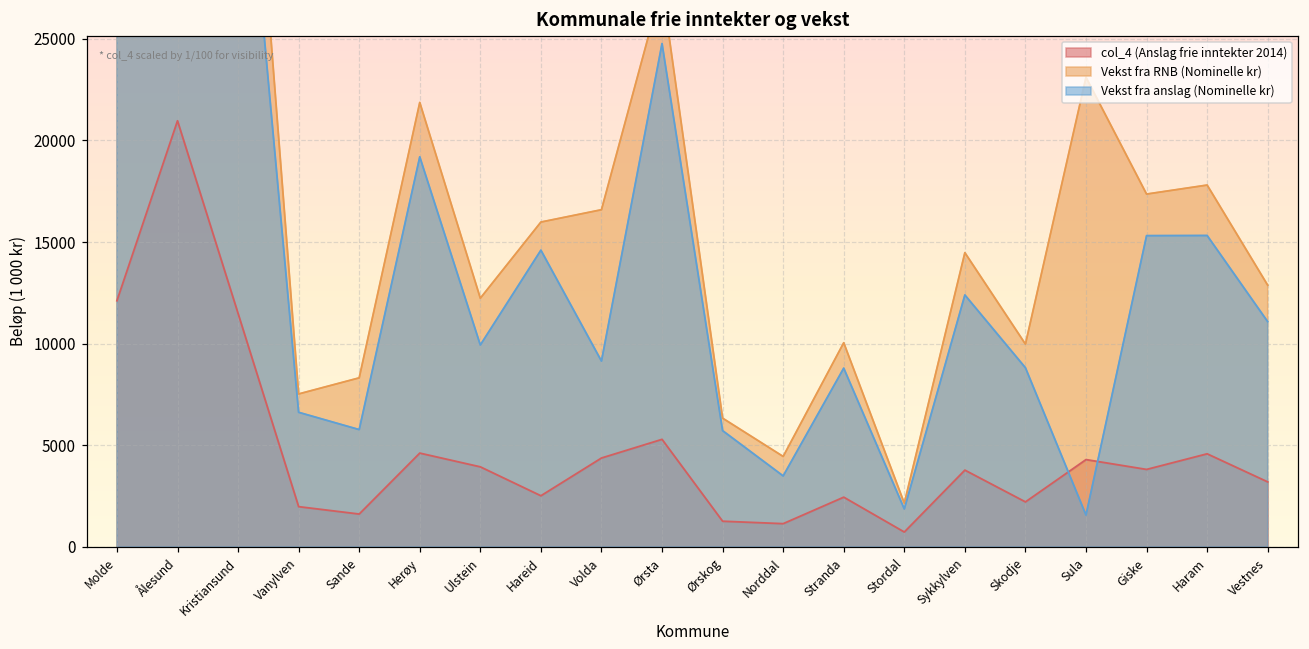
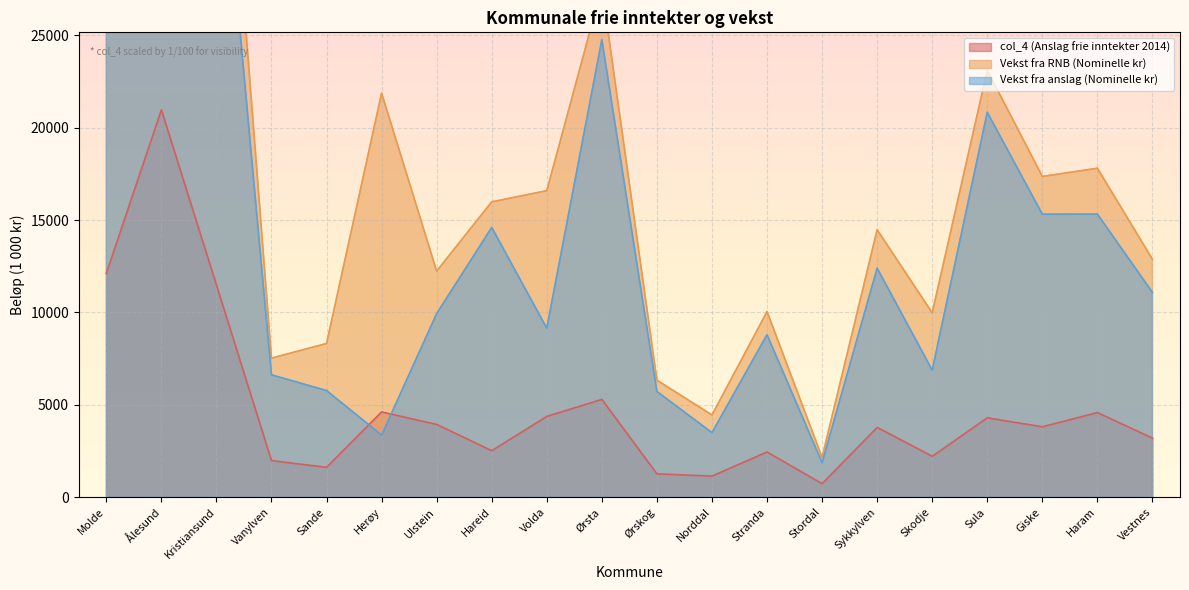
Vekst fra anslag (Nominelle kr), Herøy: 19200 -> 3400
Vekst fra anslag (Nominelle kr), Skodje: 8800 -> 6900
Vekst fra anslag (Nominelle kr), Sula: 1600 -> 20800
